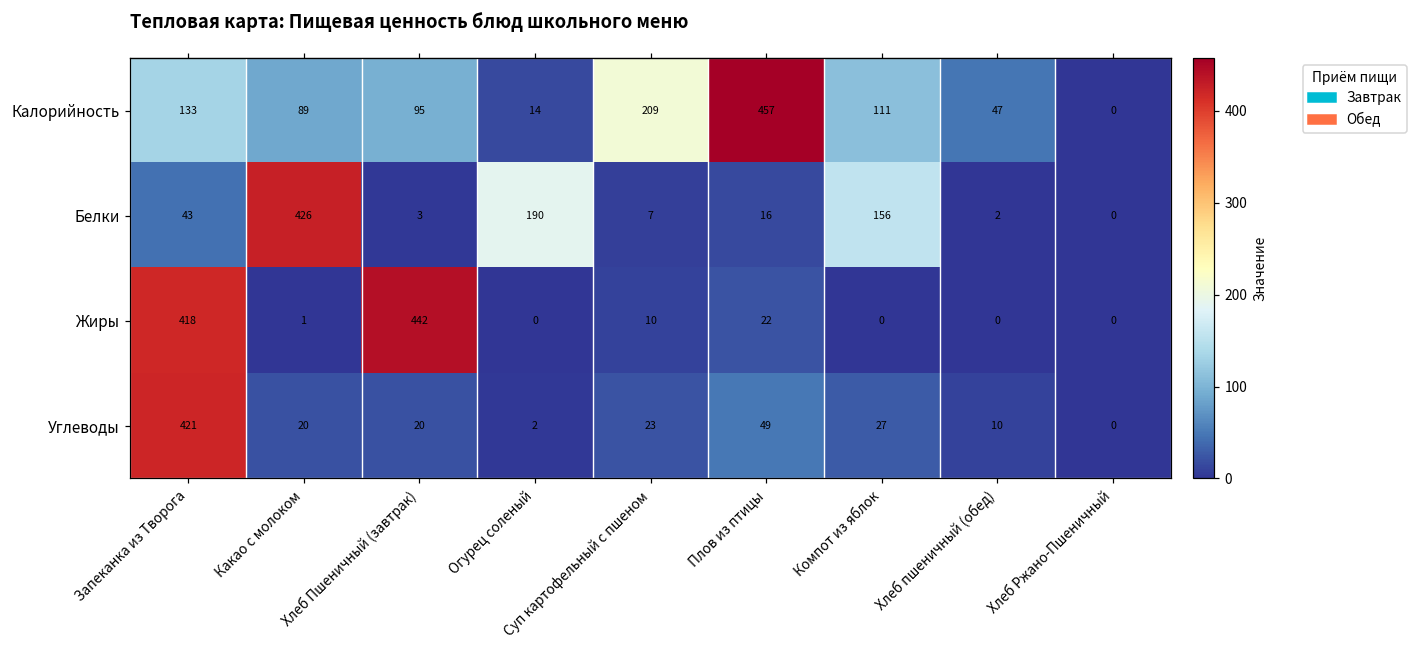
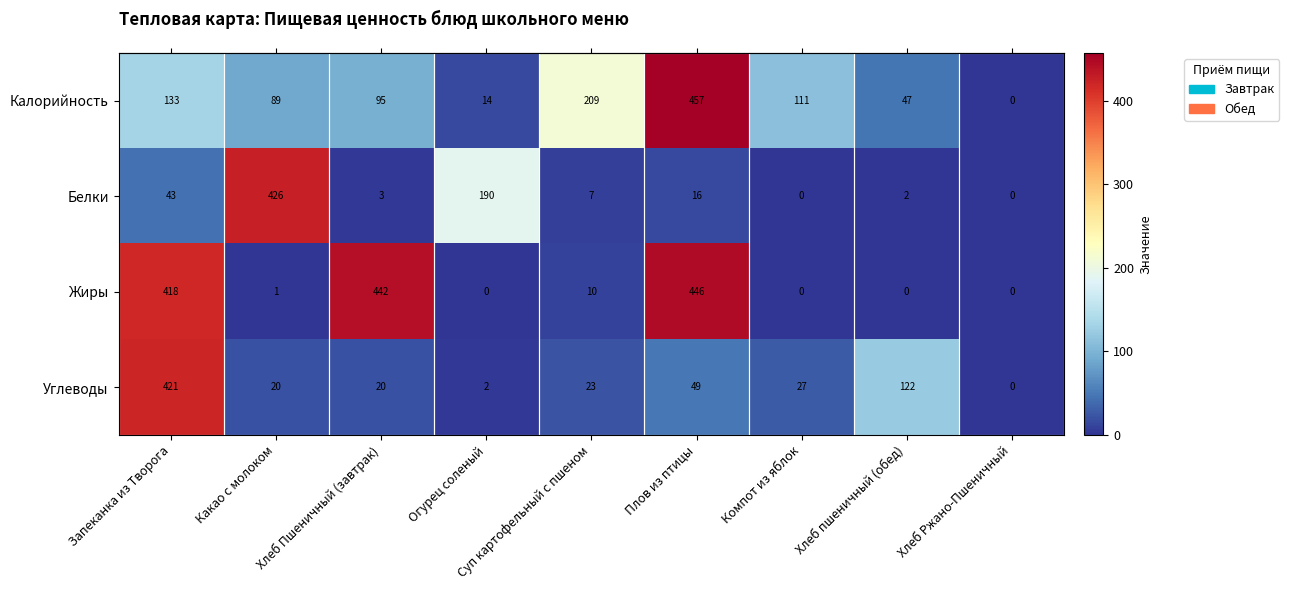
Белки, Компот из яблок: 156 -> 0
Жиры, Плов из птицы: 22 -> 446
Углеводы, Хлеб пшеничный (обед): 10 -> 122
